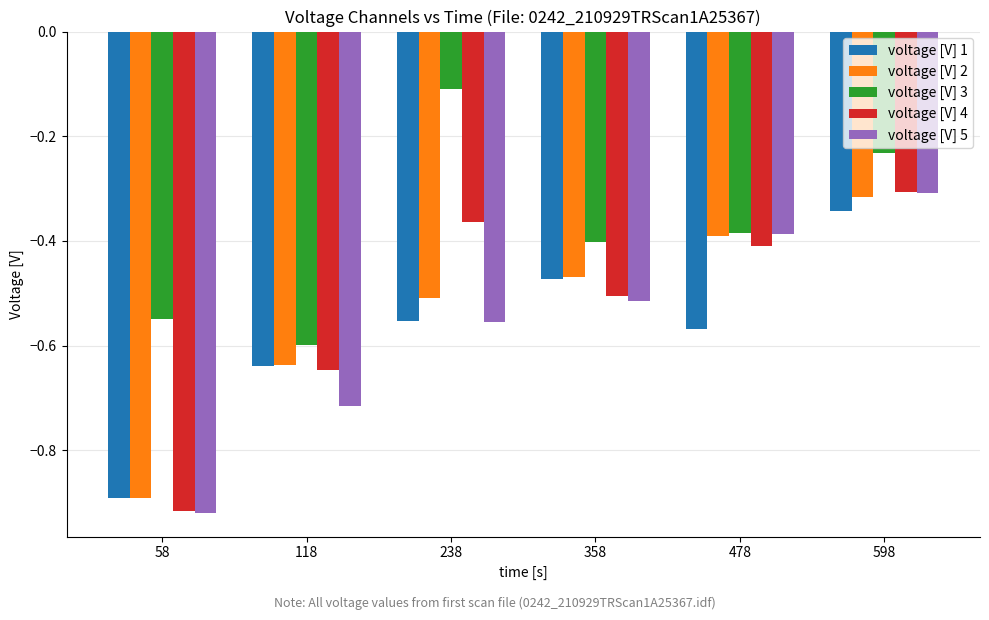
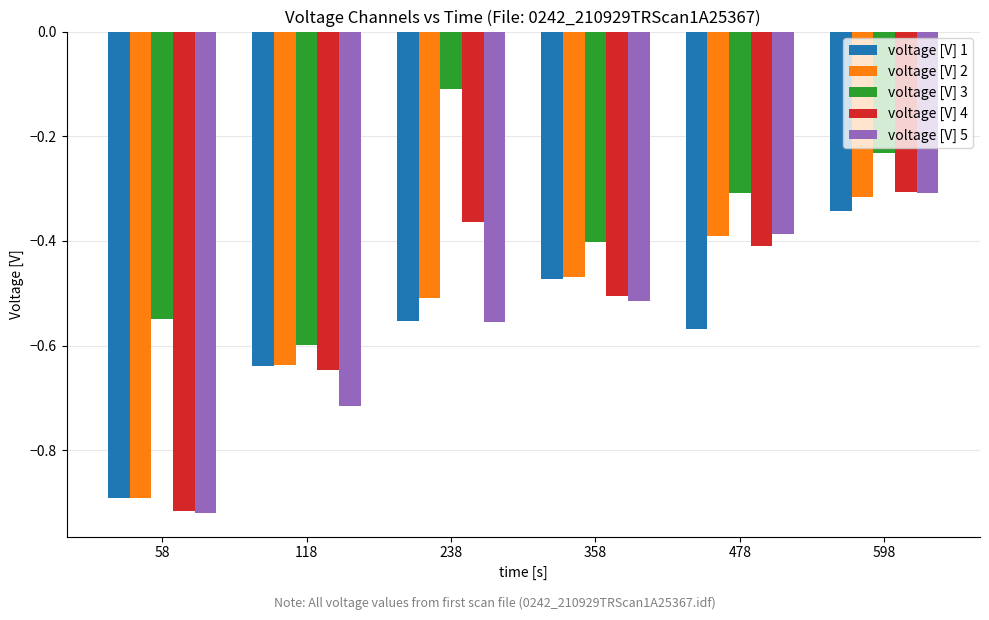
voltage [V] 3, 478: -0.39 -> -0.31
